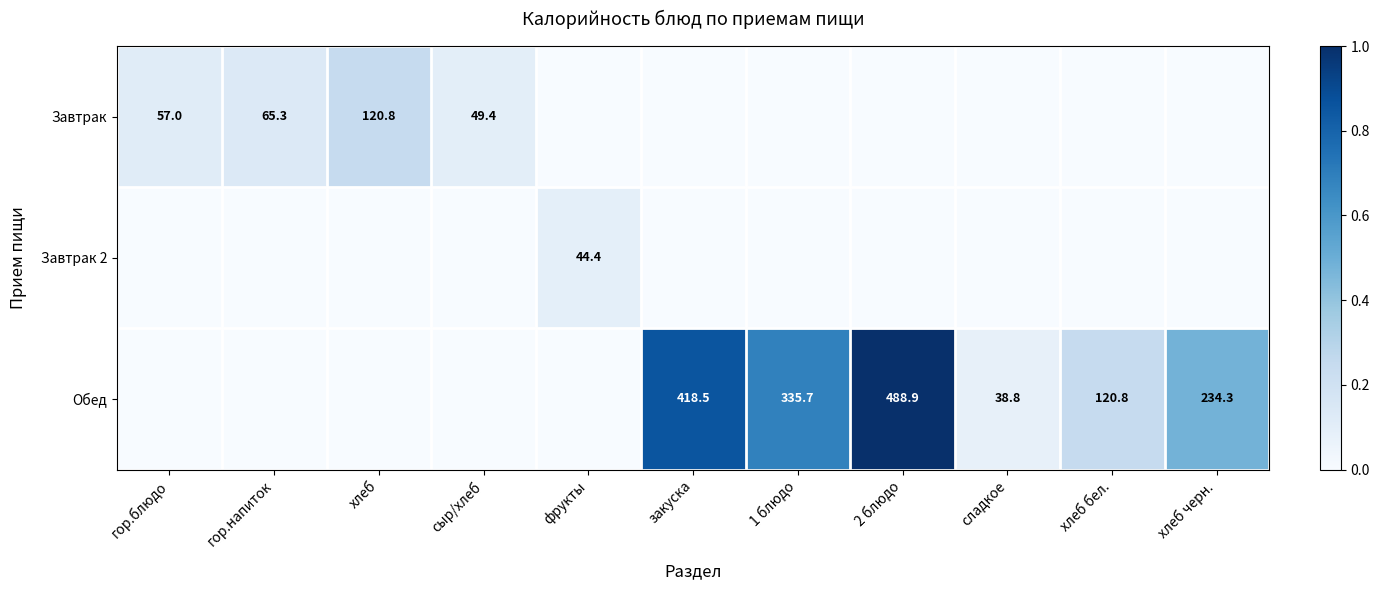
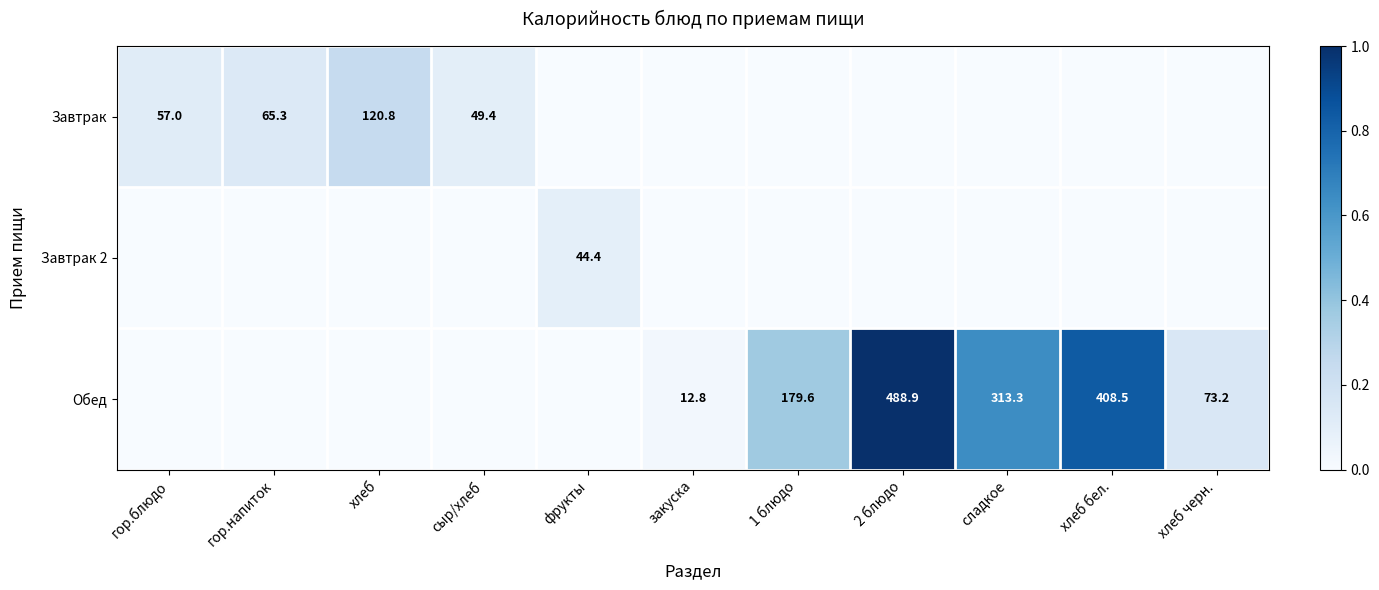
Обед, закуска: 418.5 -> 12.8
Обед, 1 блюдо: 335.7 -> 179.6
Обед, сладкое: 38.8 -> 313.3
Обед, хлеб бел.: 120.8 -> 408.5
Обед, хлеб черн.: 234.3 -> 73.2
